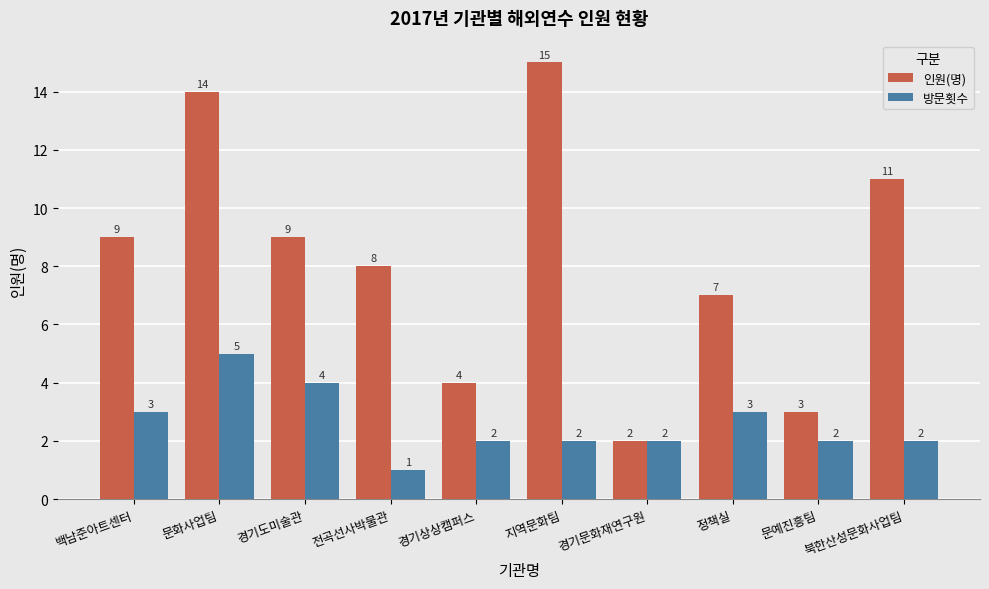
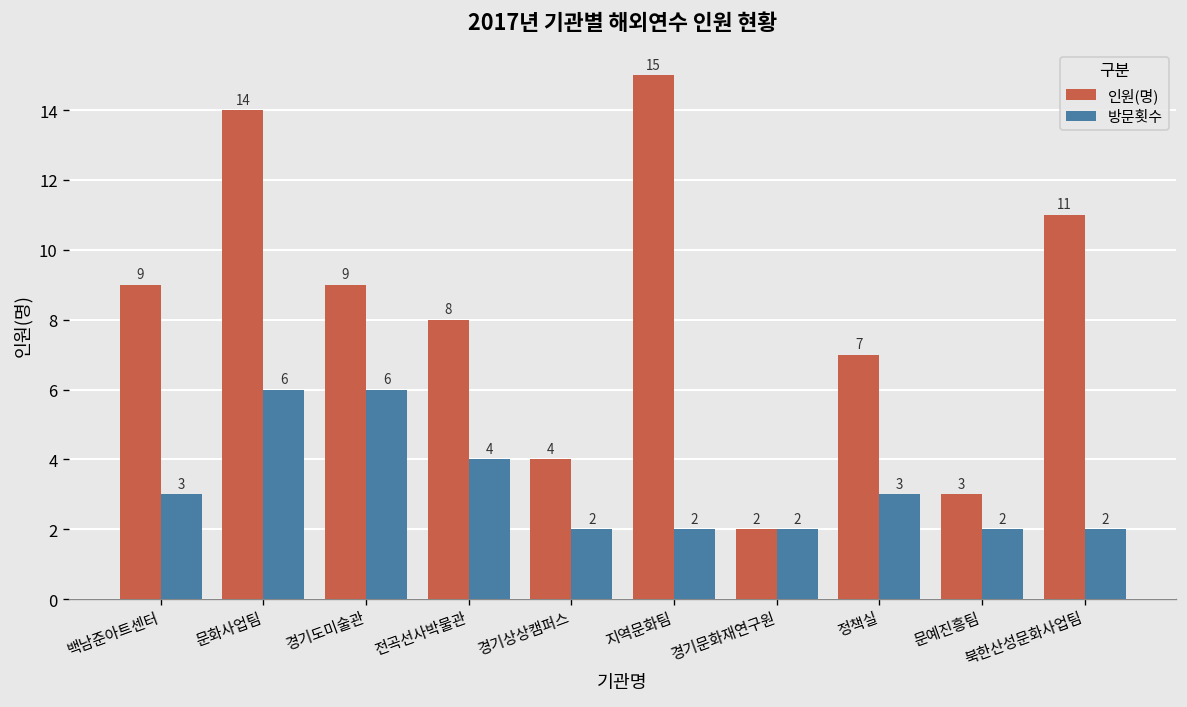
방문횟수, 문화사업팀: 5 -> 6
방문횟수, 경기도미술관: 4 -> 6
방문횟수, 전곡선사박물관: 1 -> 4
